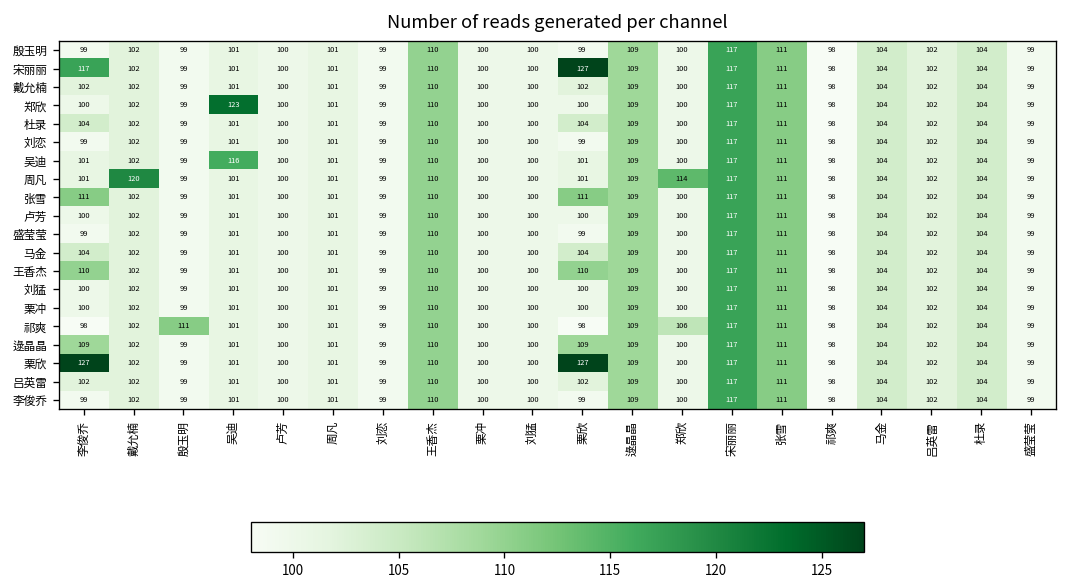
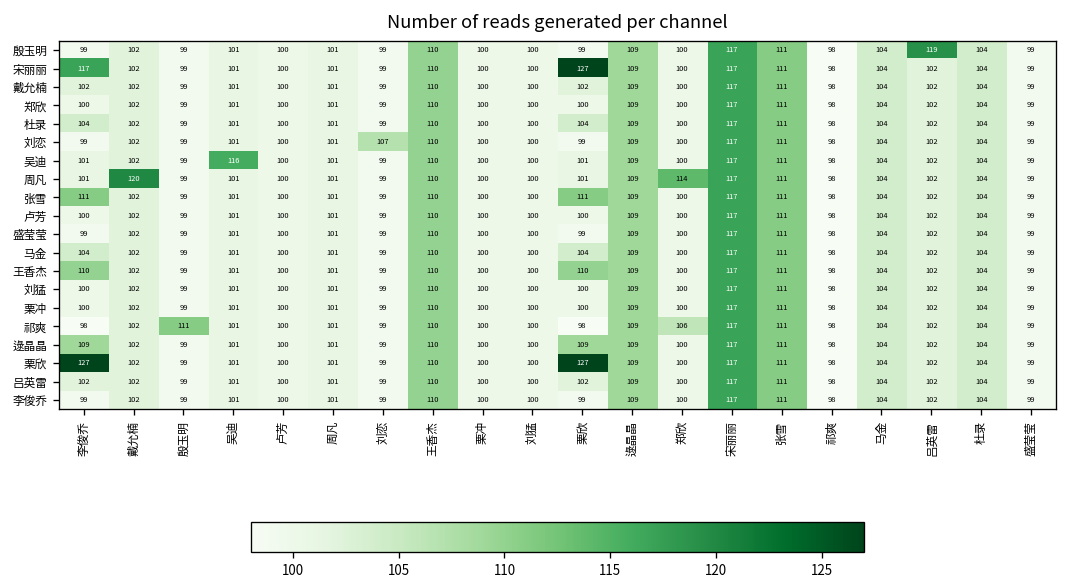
殷玉明, 吕英雷: 102 -> 119
郑欣, 吴迪: 123 -> 101
刘恋, 刘恋: 99 -> 107
